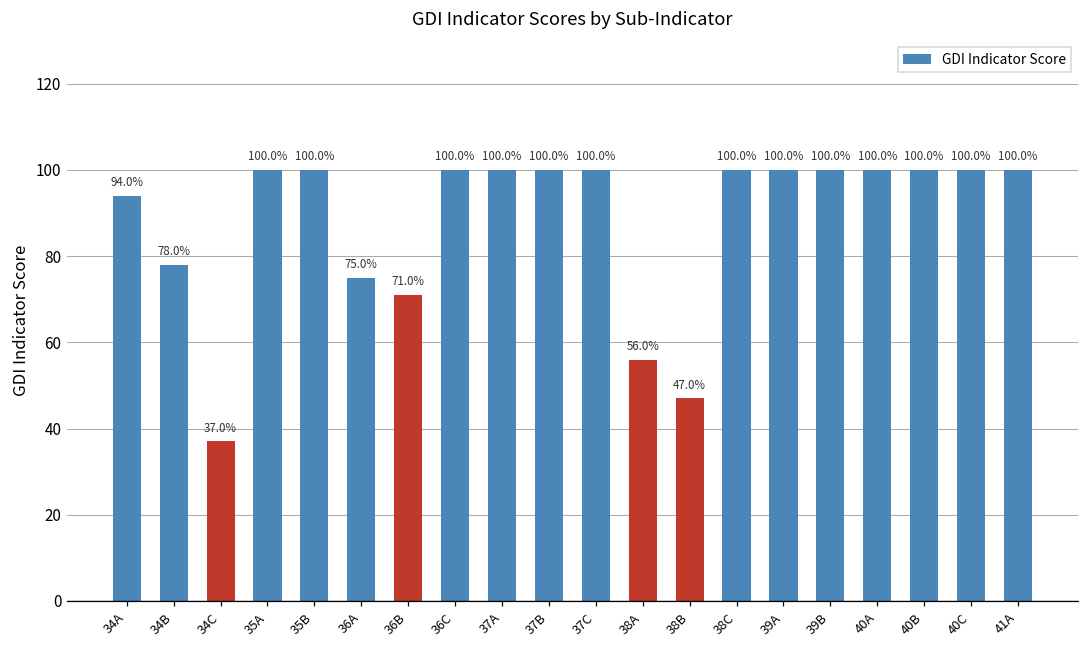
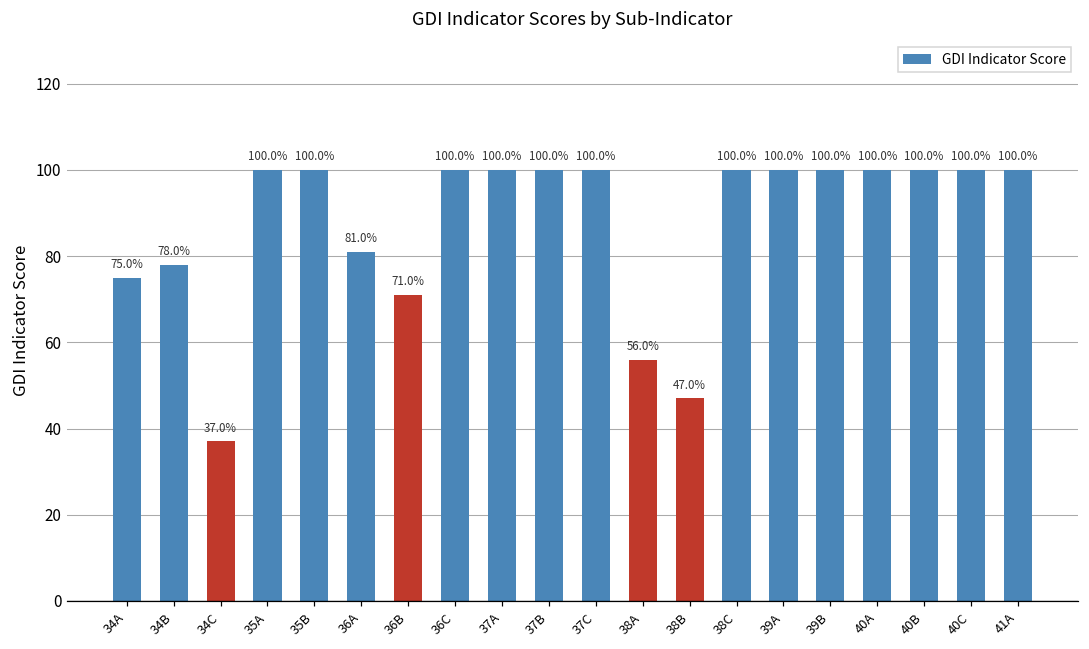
34A: 94.0% -> 75.0%
36A: 75.0% -> 81.0%
